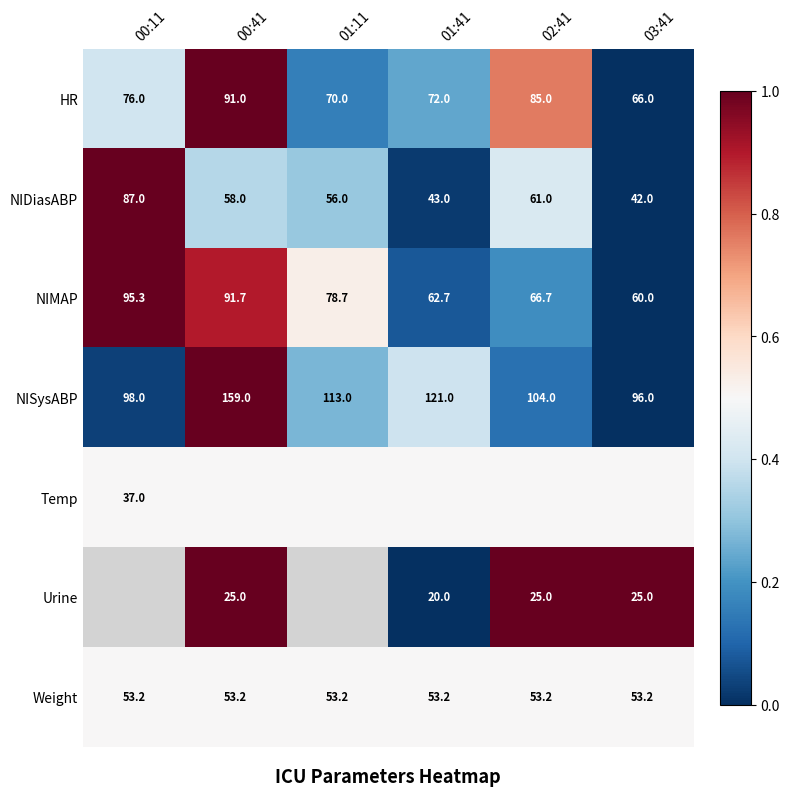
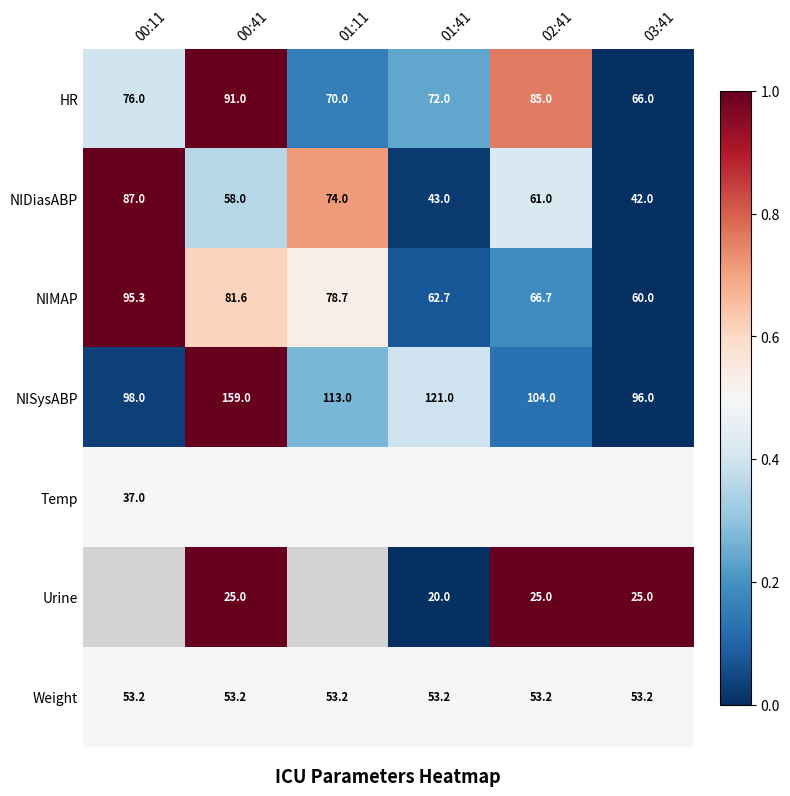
NIDiasABP, 01:11: 56.0 -> 74.0
NIMAP, 00:41: 91.7 -> 81.6
